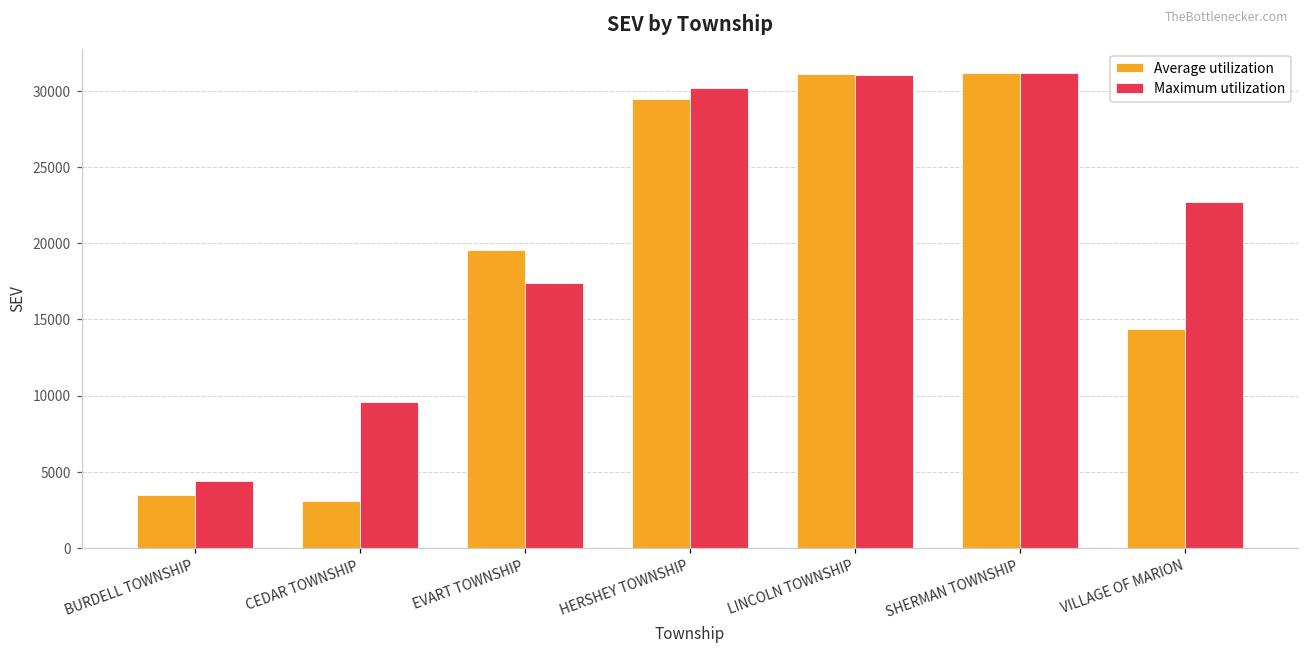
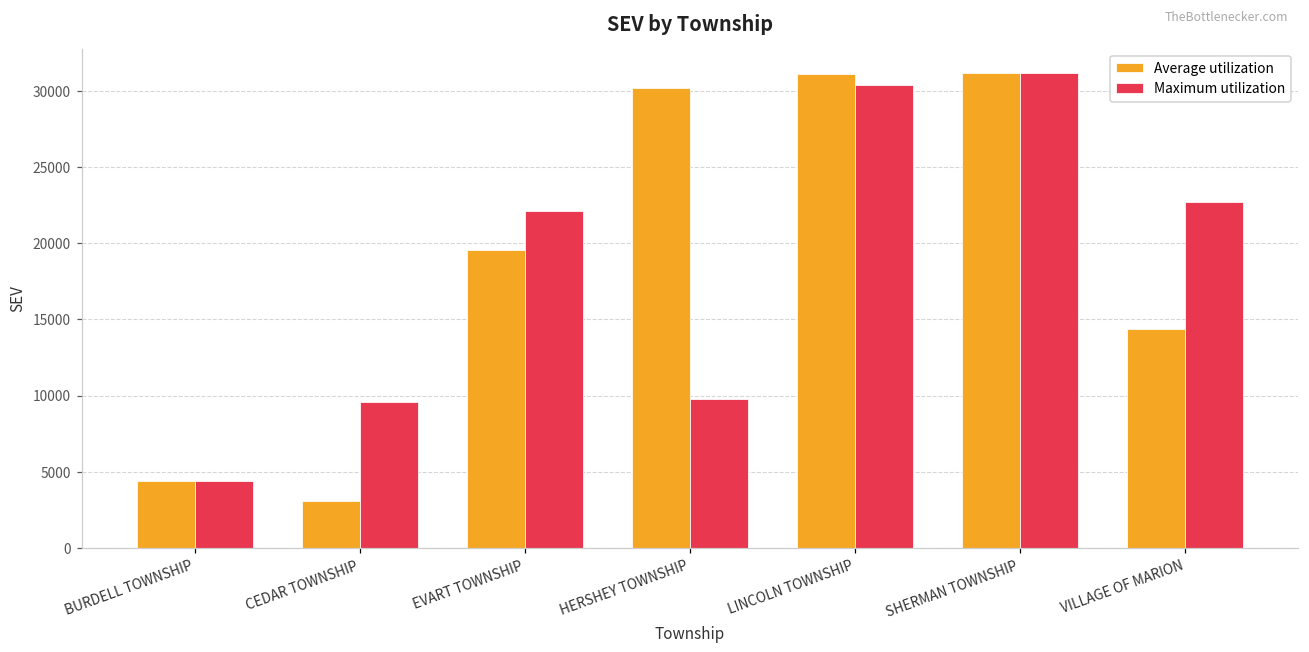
Average utilization, BURDELL TOWNSHIP: 3500 -> 4400
Maximum utilization, EVART TOWNSHIP: 17400 -> 22100
Average utilization, HERSHEY TOWNSHIP: 29500 -> 30200
Maximum utilization, HERSHEY TOWNSHIP: 30200 -> 9800
Maximum utilization, LINCOLN TOWNSHIP: 31000 -> 30400
